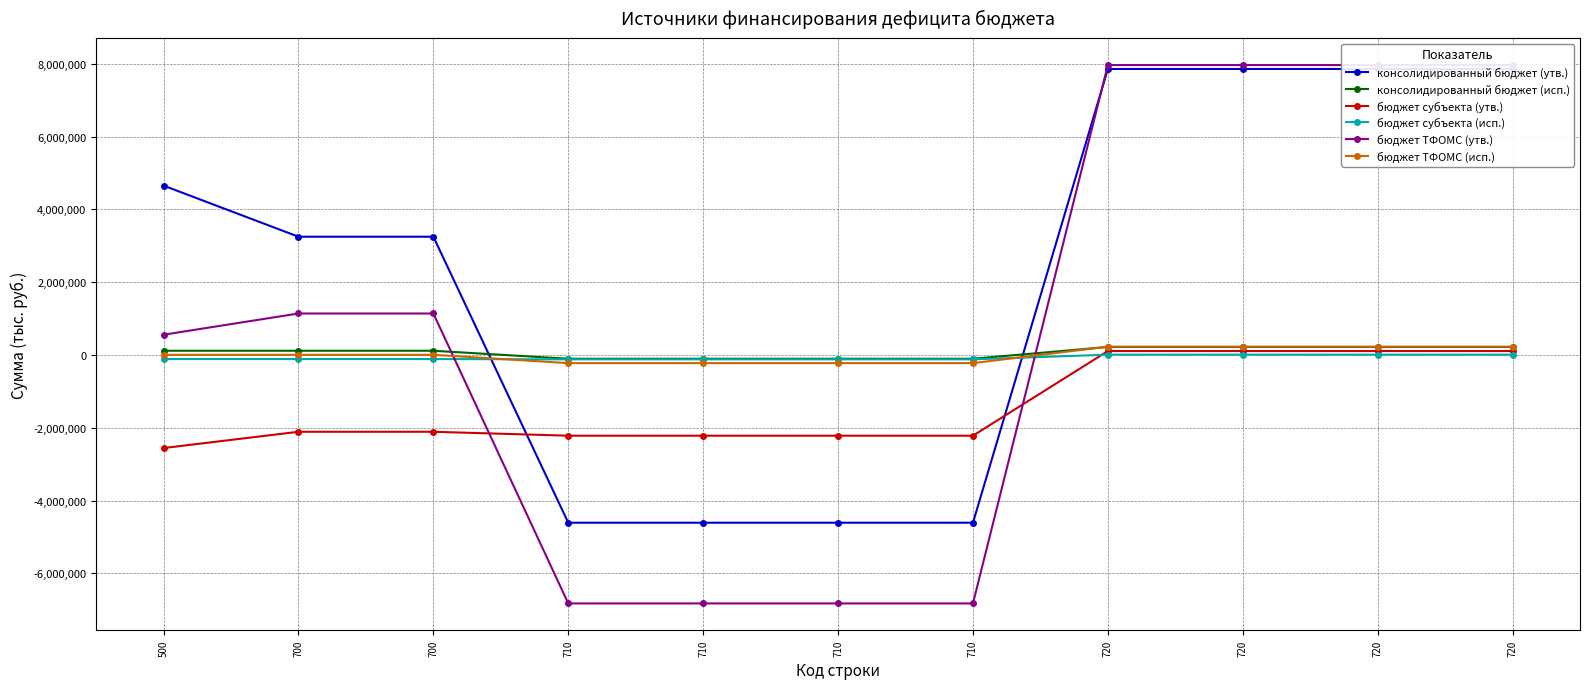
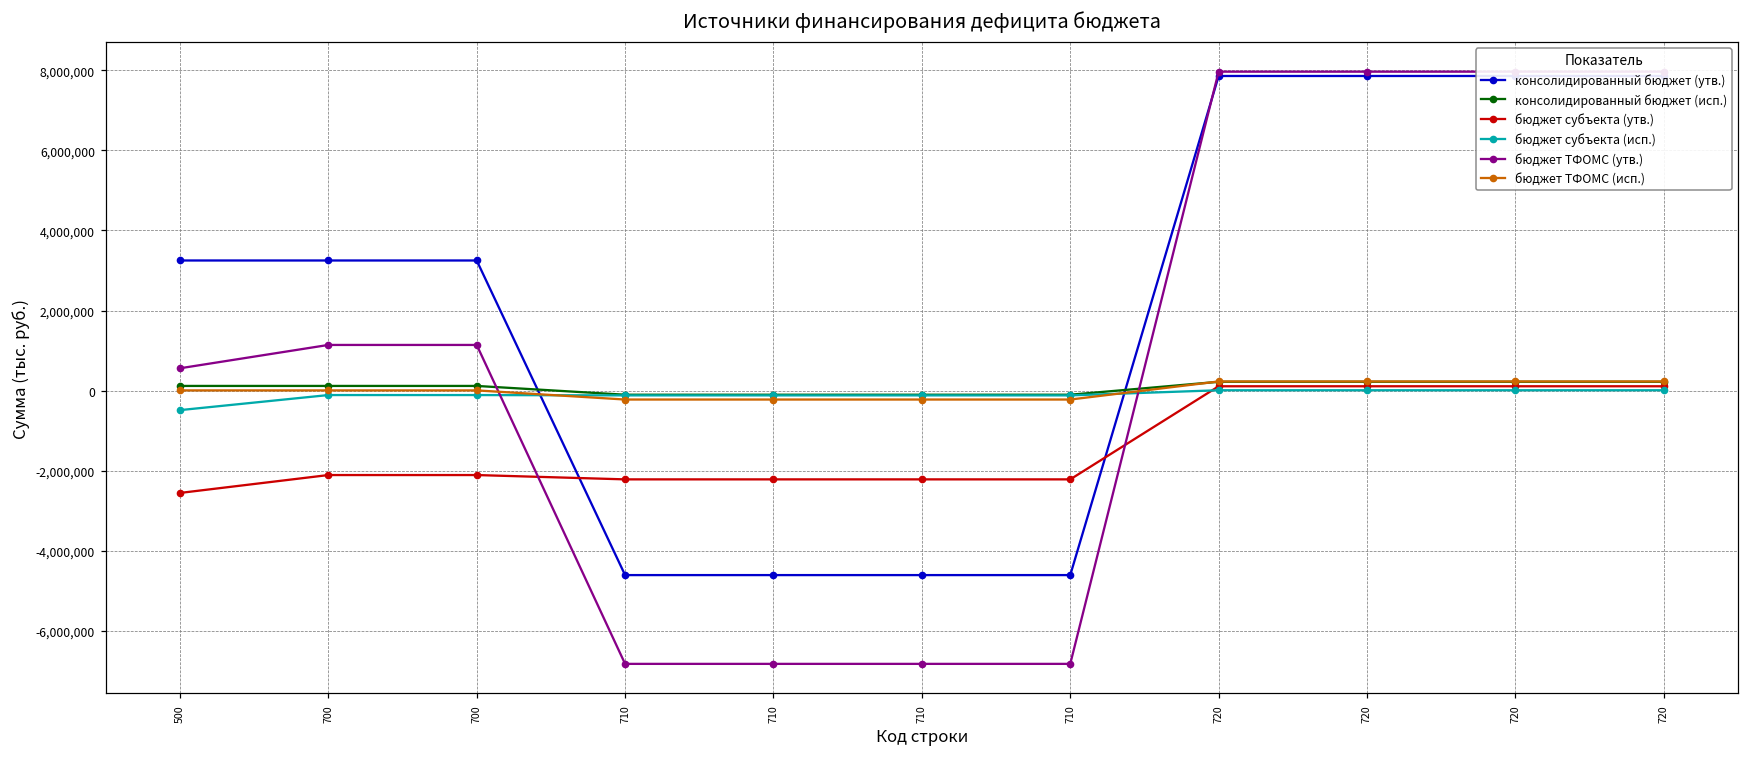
консолидированный бюджет (утв.), 500: 4,700,000 -> 3,200,000
бюджет субъекта (исп.), 500: -100,000 -> -500,000
